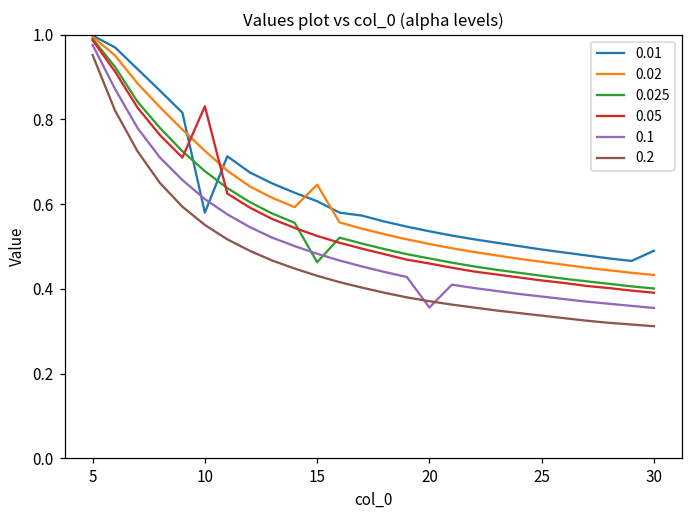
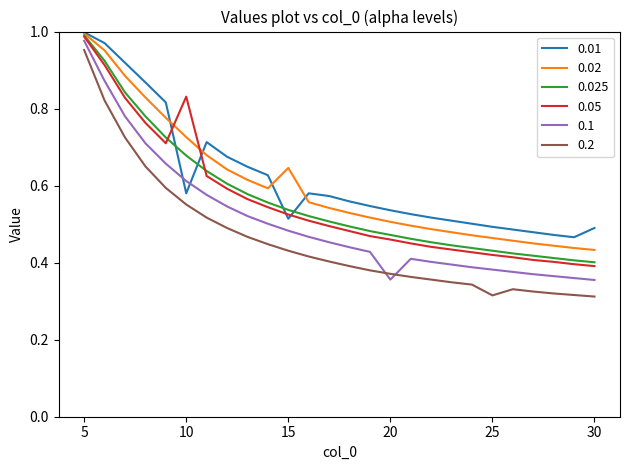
0.01, 15: 0.61 -> 0.51
0.025, 15: 0.46 -> 0.54
0.2, 25: 0.34 -> 0.32
